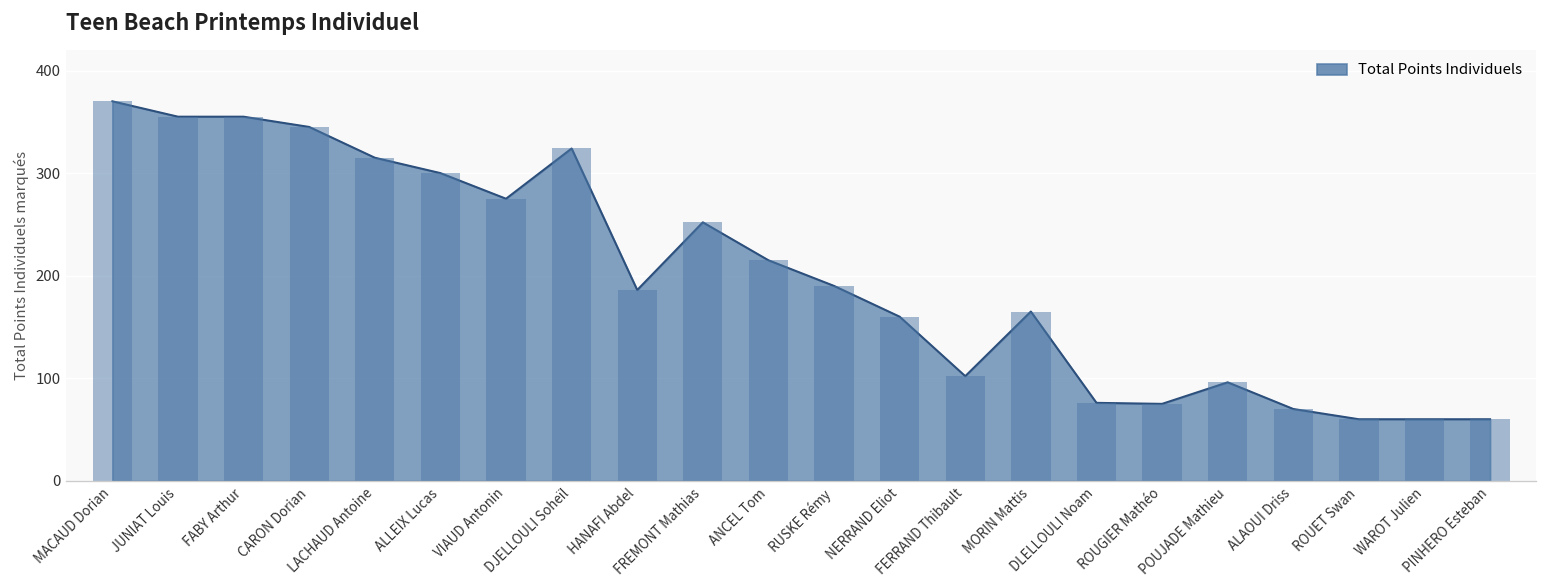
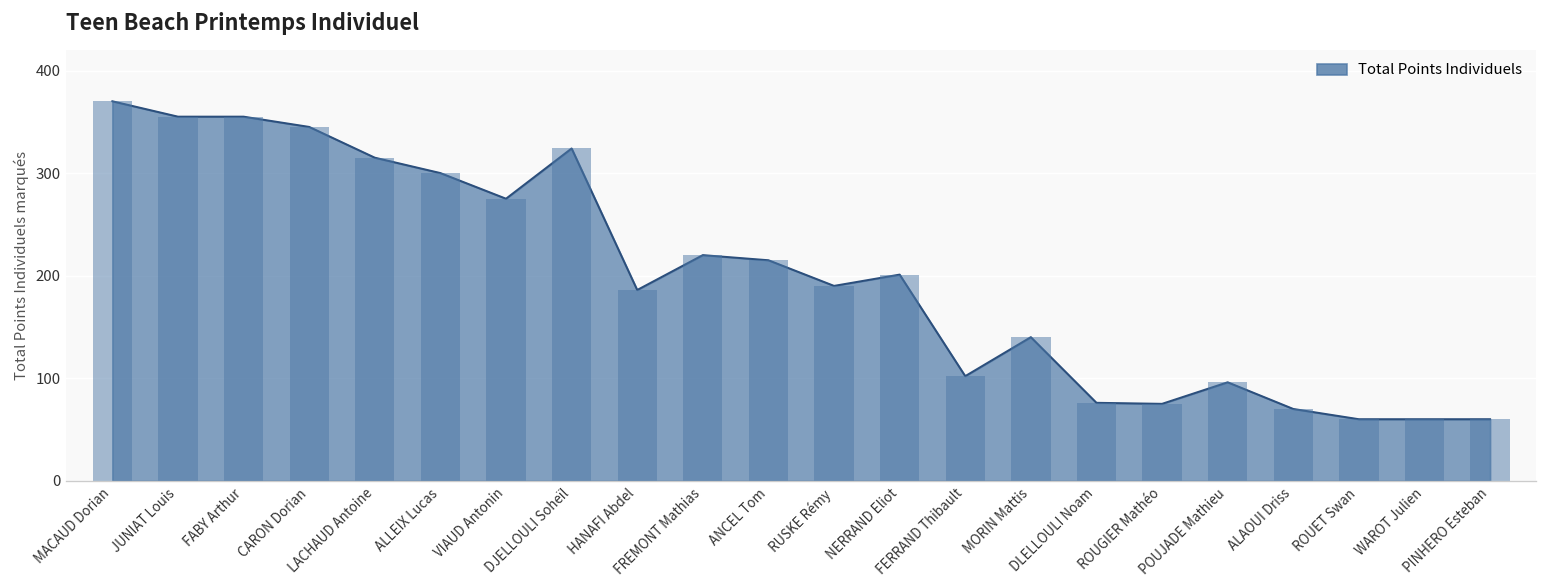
FREMONT Mathias: 250 -> 220
NERRAND Eliot: 160 -> 200
MORIN Mattis: 170 -> 140
